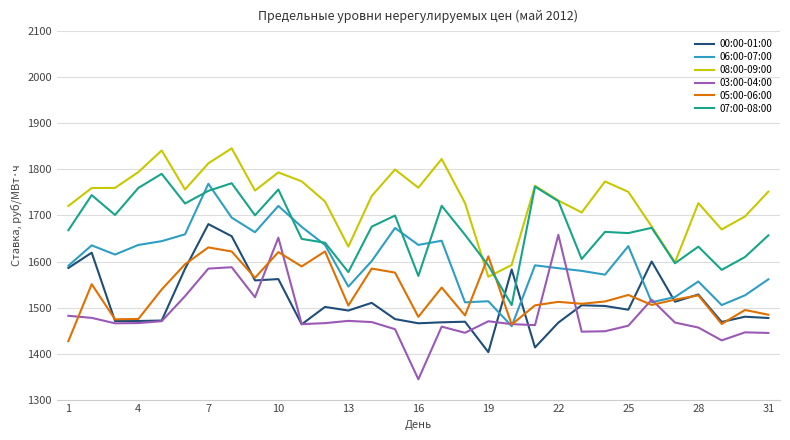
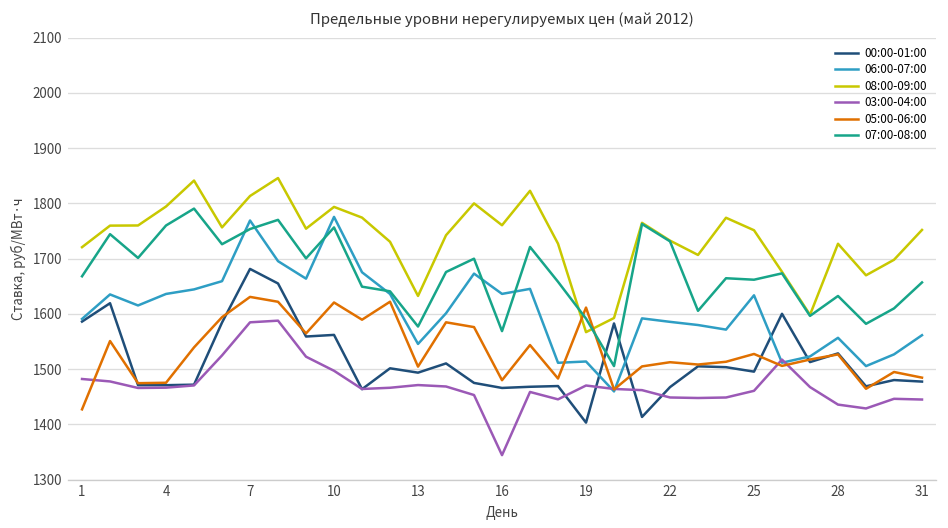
06:00-07:00, 10: 1720 -> 1780
03:00-04:00, 10: 1650 -> 1500
03:00-04:00, 22: 1660 -> 1450
03:00-04:00, 28: 1460 -> 1440
